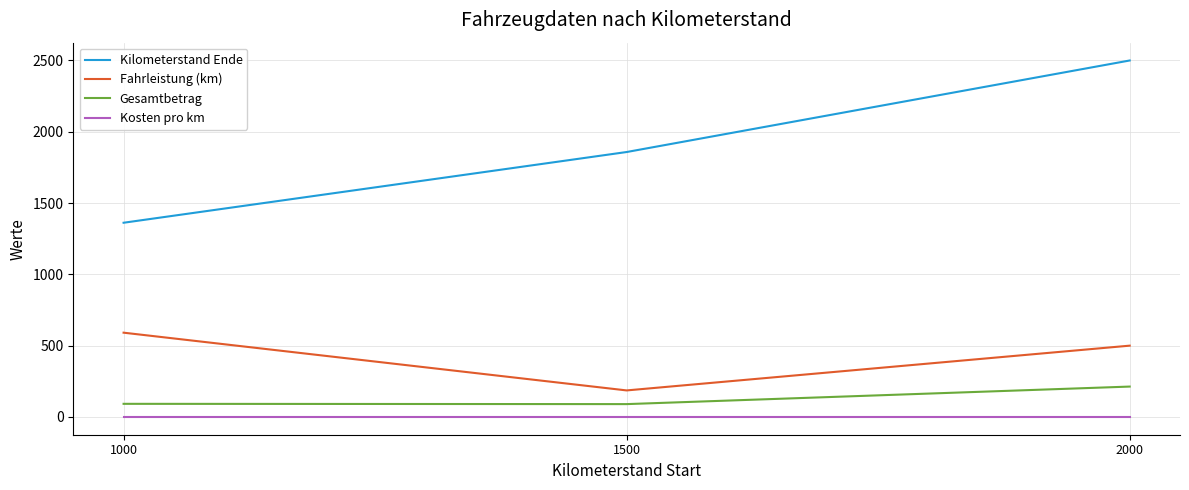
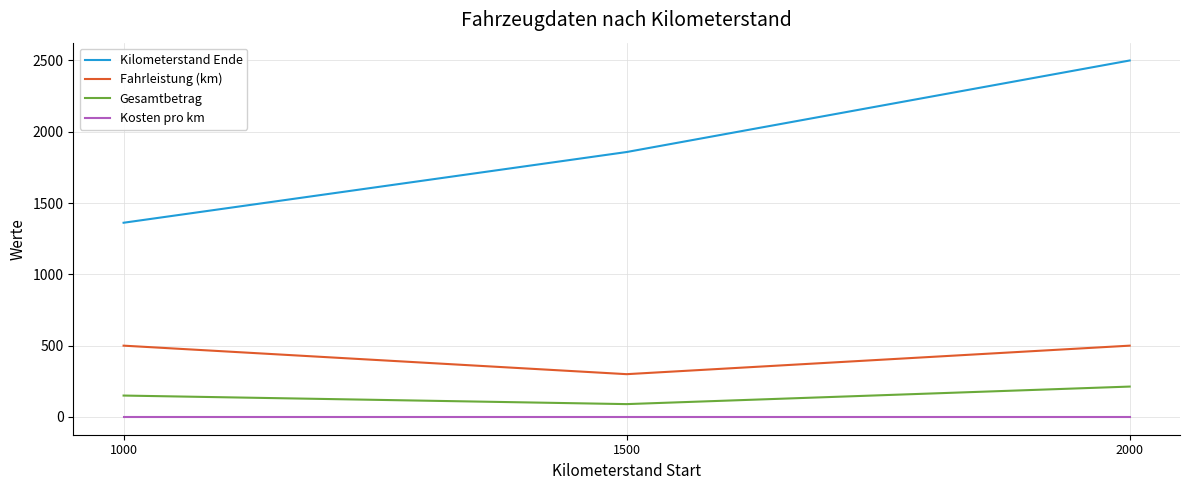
Fahrleistung (km), 1000: 590 -> 500
Gesamtbetrag, 1000: 90 -> 150
Fahrleistung (km), 1500: 190 -> 300
